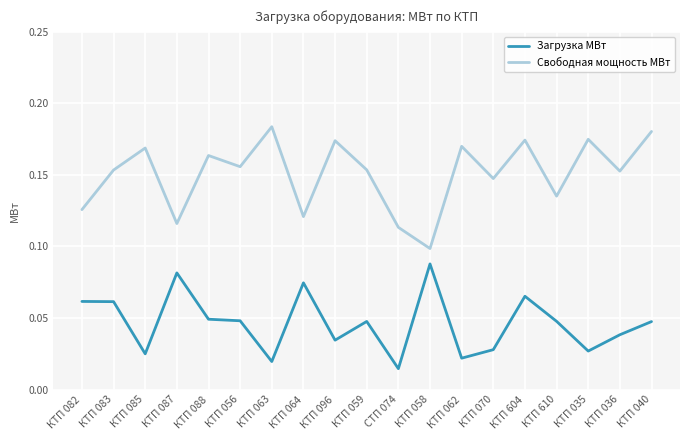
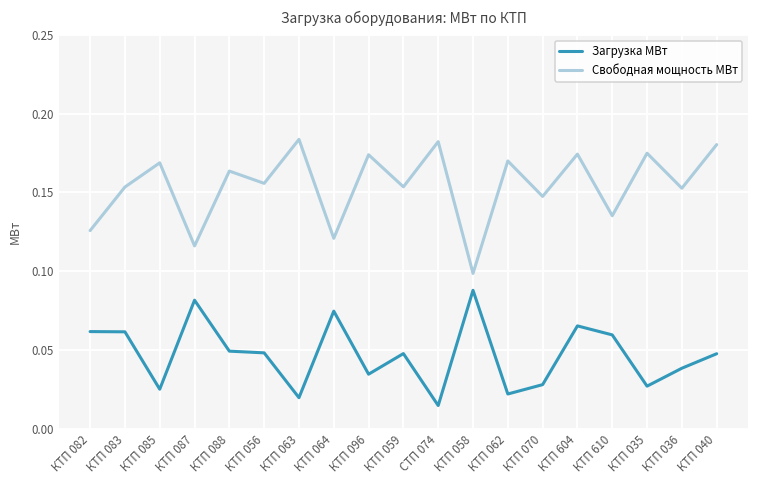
Свободная мощность МВт, СТП 074: 0.113 -> 0.182
Загрузка МВт, КТП 610: 0.048 -> 0.060
